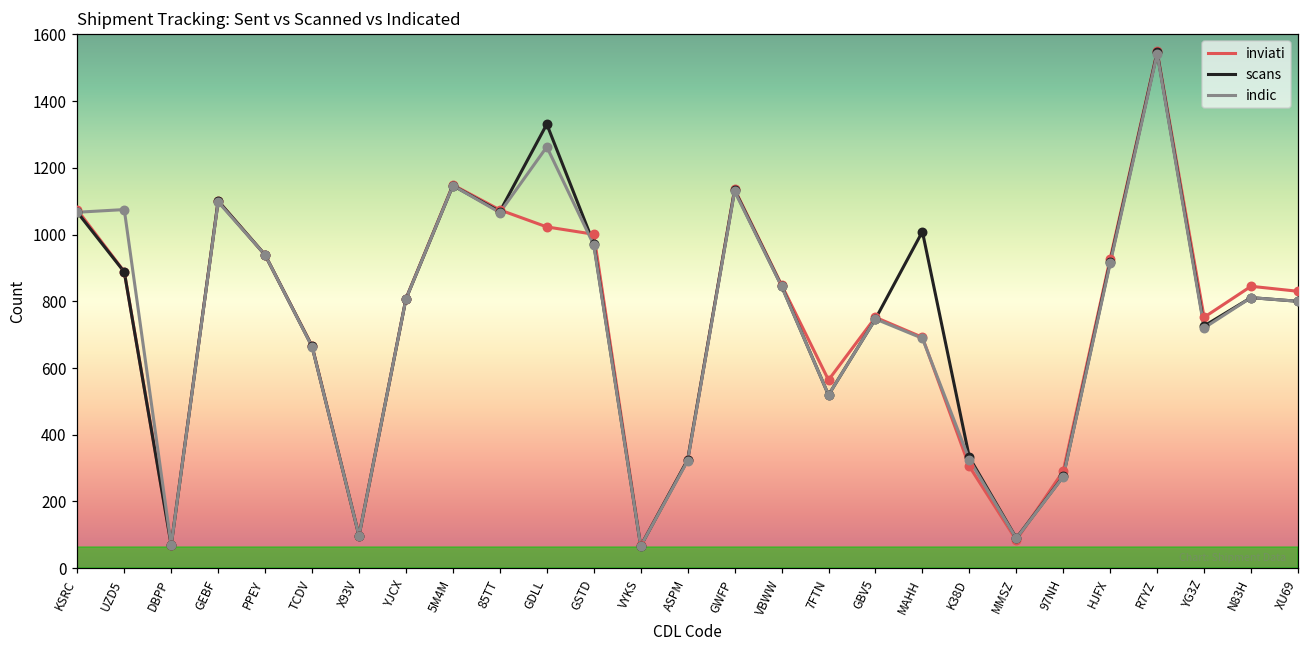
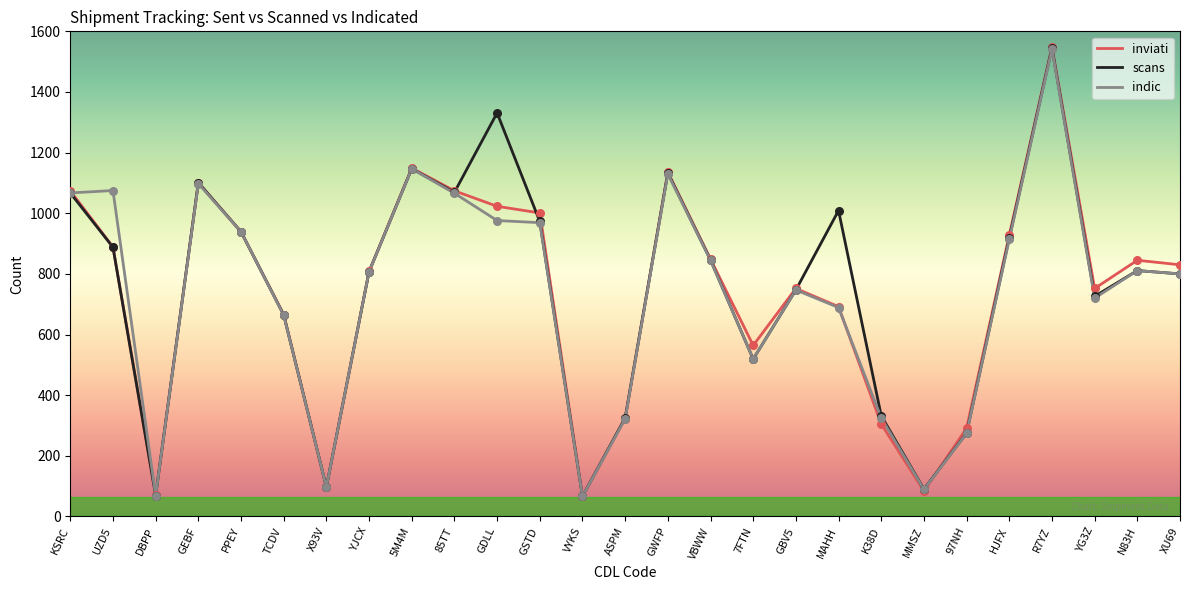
indic, GDLL: 1260 -> 980
